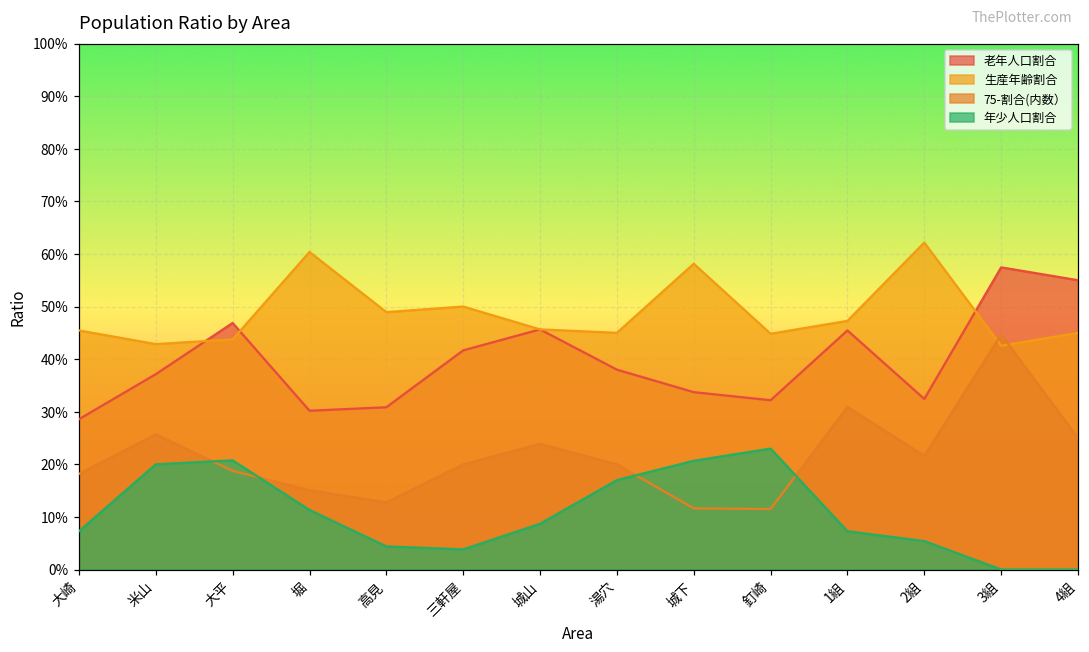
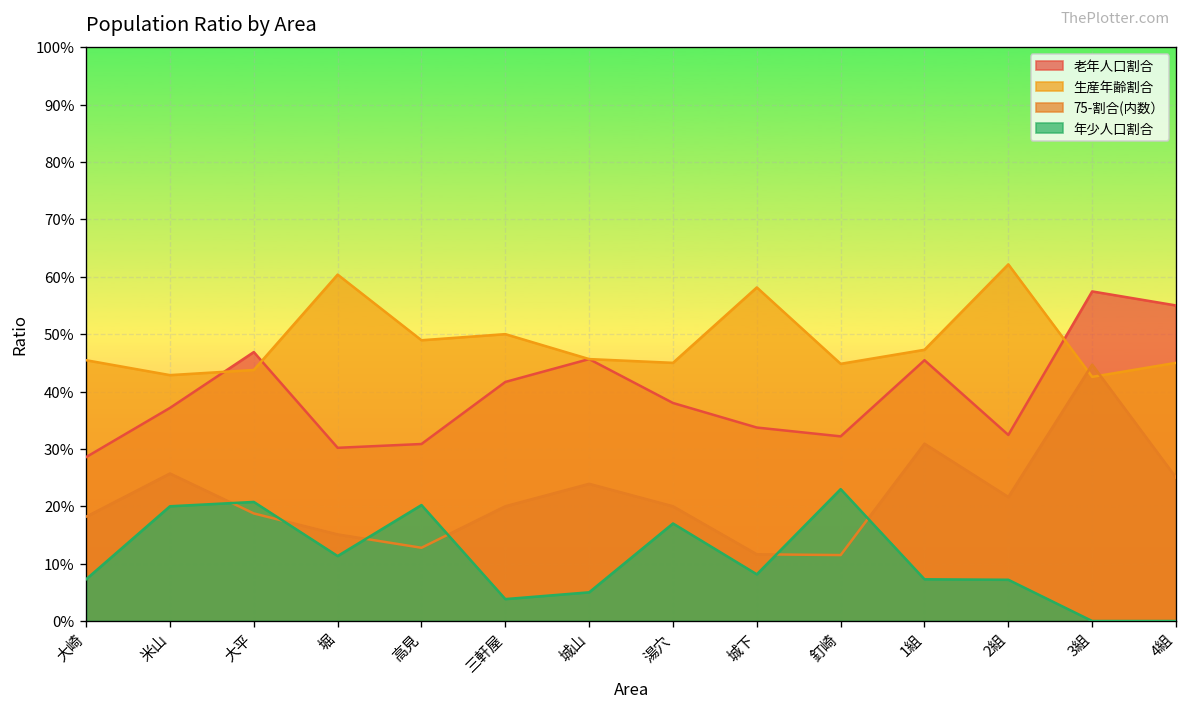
年少人口割合, 高見: 4% -> 20%
年少人口割合, 城山: 9% -> 5%
年少人口割合, 城下: 21% -> 8%
年少人口割合, 2組: 5% -> 7%
